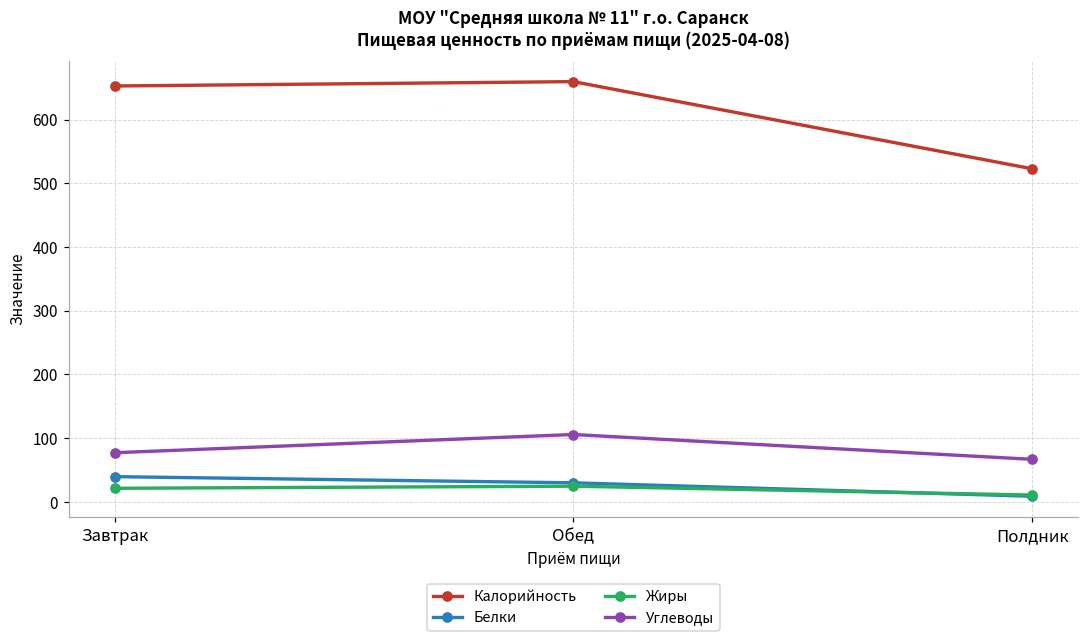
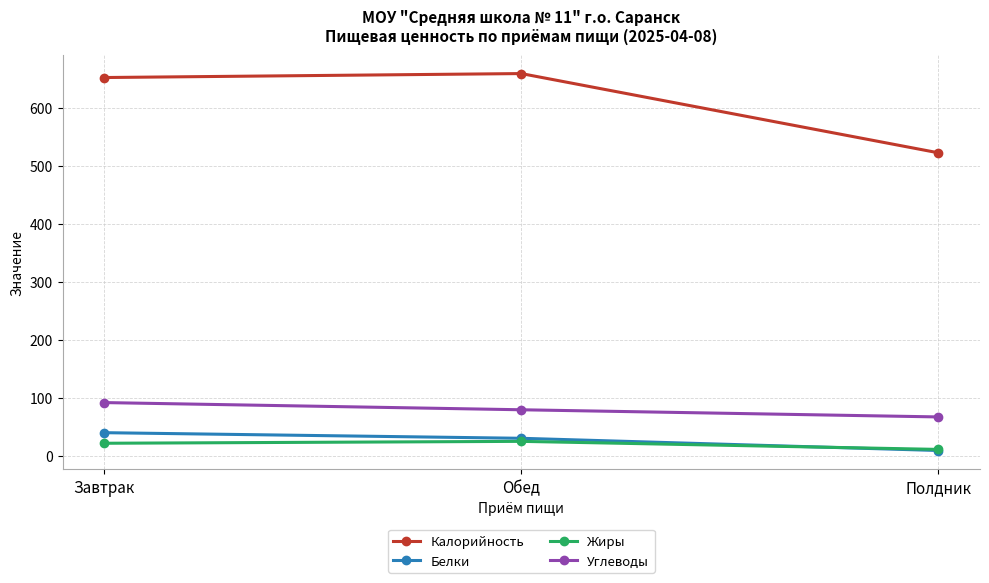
Углеводы, Завтрак: 80 -> 90
Углеводы, Обед: 110 -> 80
